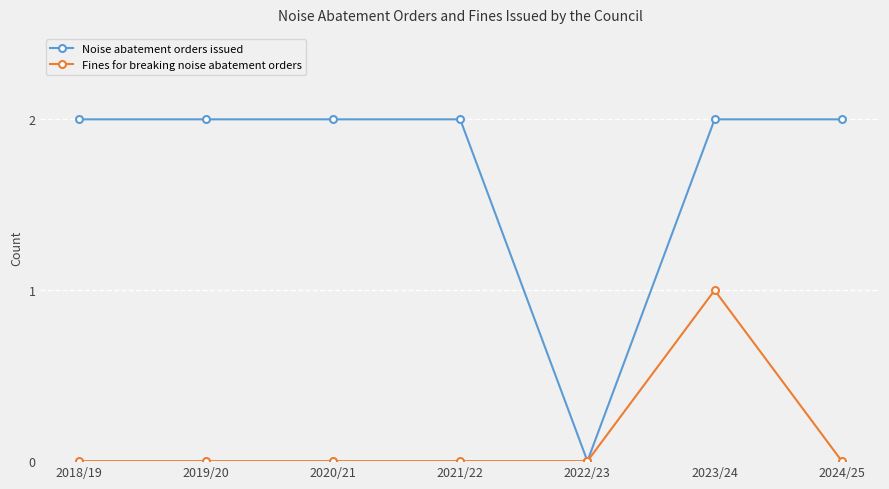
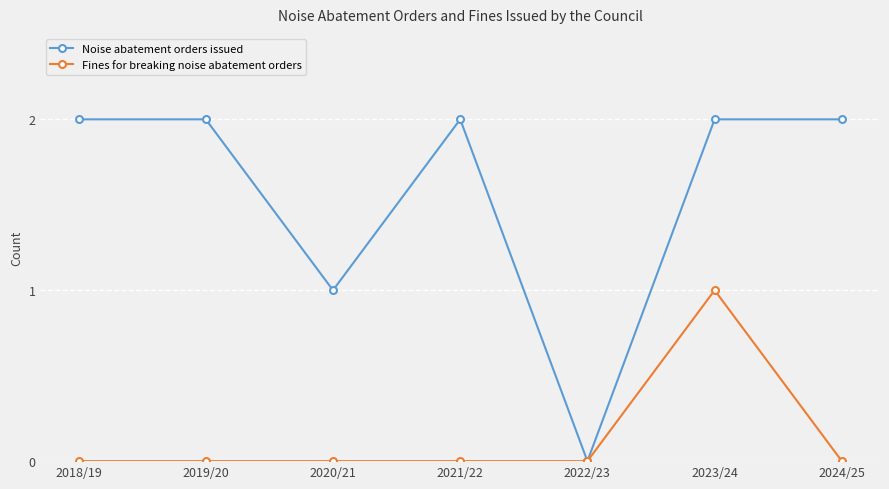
Noise abatement orders issued, 2020/21: 2 -> 1
